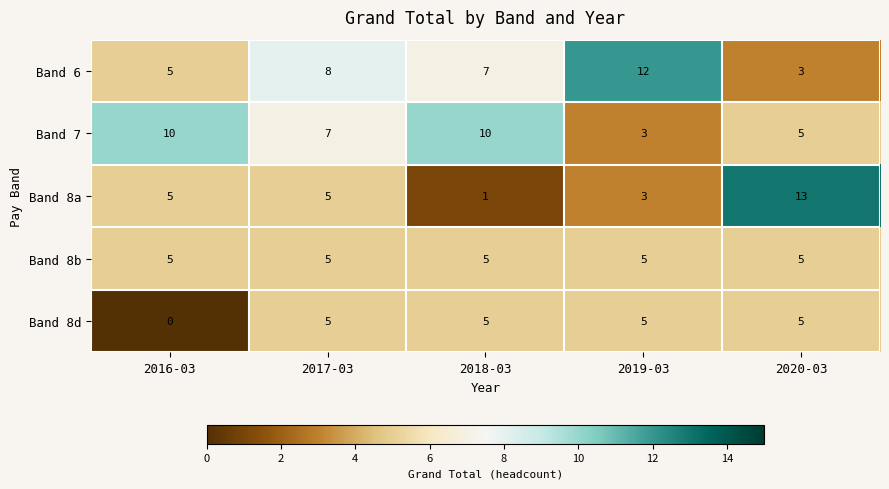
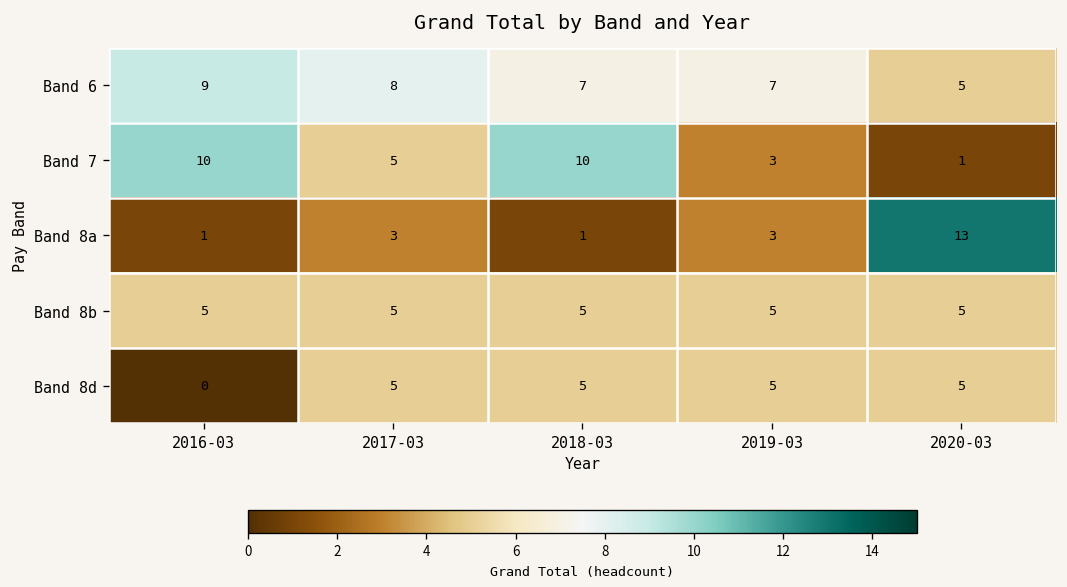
Band 6, 2016-03: 5 -> 9
Band 6, 2019-03: 12 -> 7
Band 6, 2020-03: 3 -> 5
Band 7, 2017-03: 7 -> 5
Band 7, 2020-03: 5 -> 1
Band 8a, 2016-03: 5 -> 1
Band 8a, 2017-03: 5 -> 3
